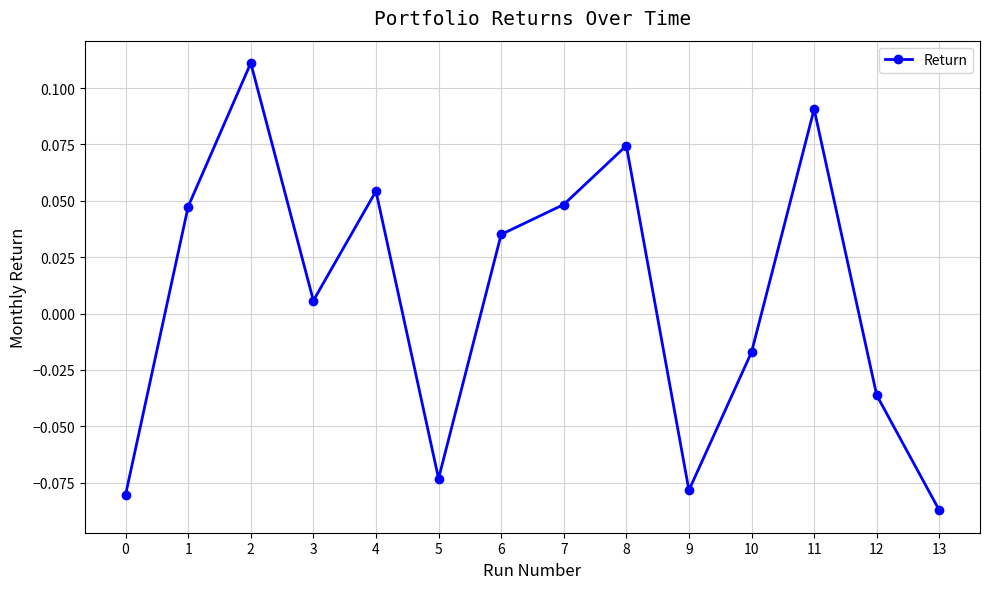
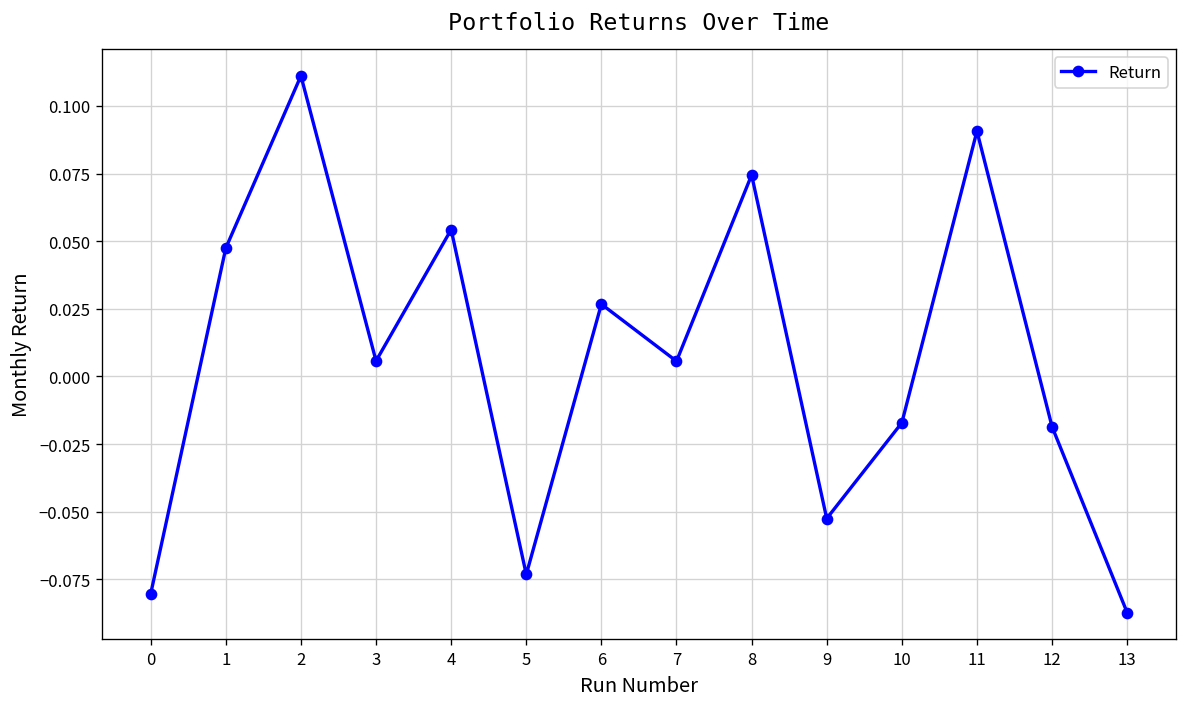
6: 0.035 -> 0.027
7: 0.048 -> 0.006
9: -0.078 -> -0.052
12: -0.036 -> -0.019
